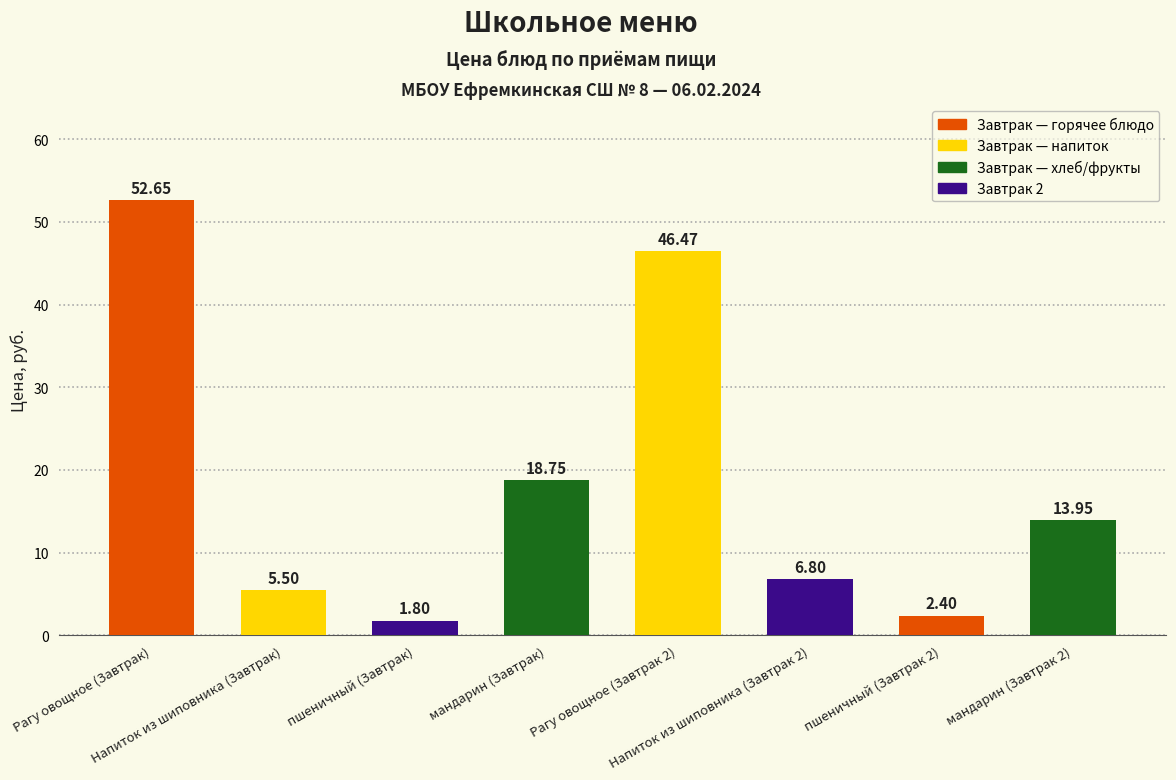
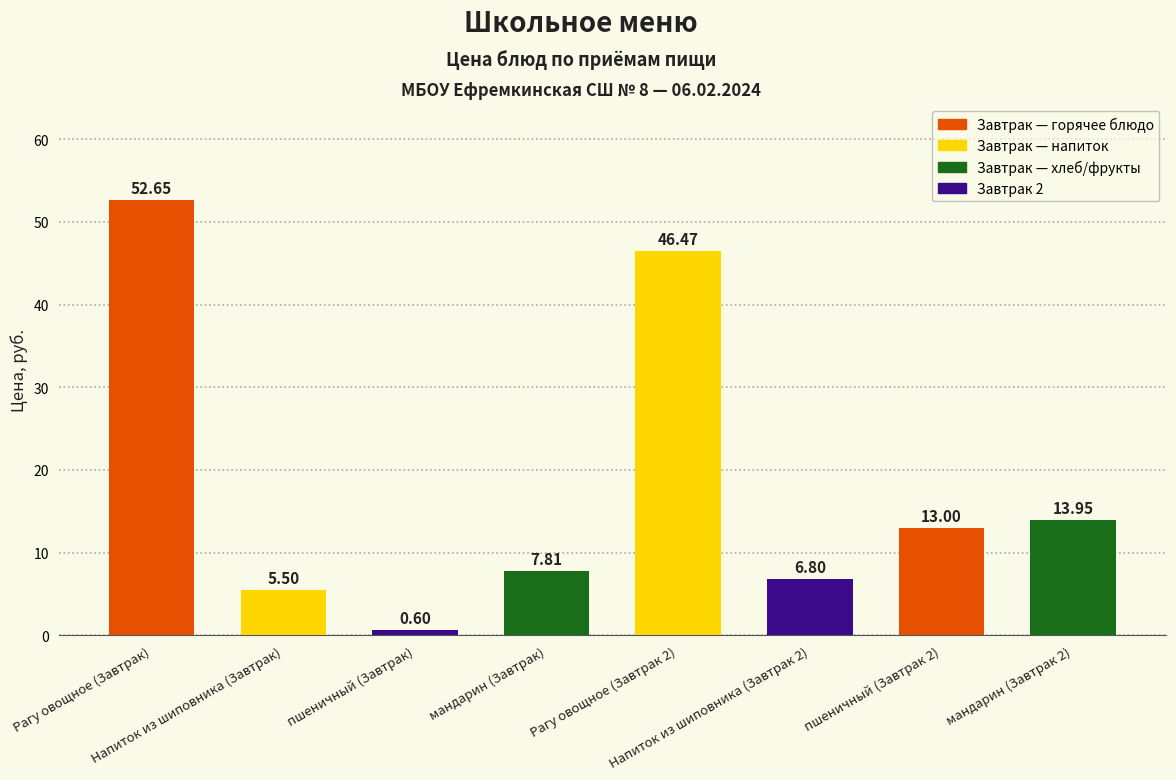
пшеничный (Завтрак): 1.80 -> 0.60
мандарин (Завтрак): 18.75 -> 7.81
пшеничный (Завтрак 2): 2.40 -> 13.00
